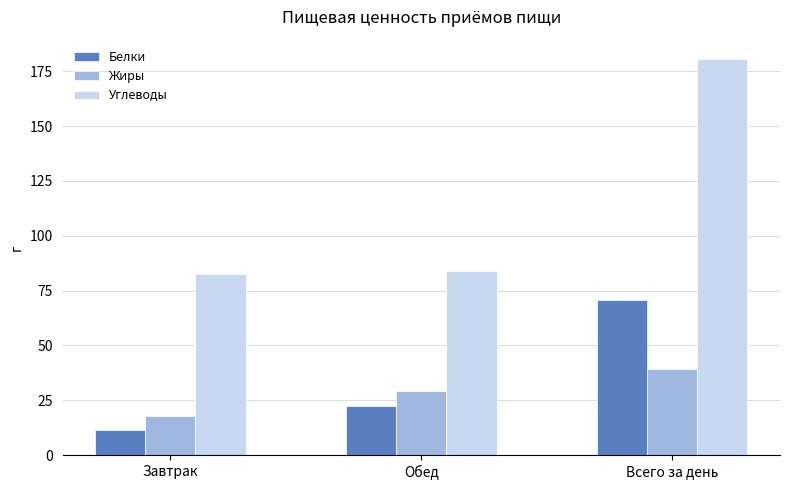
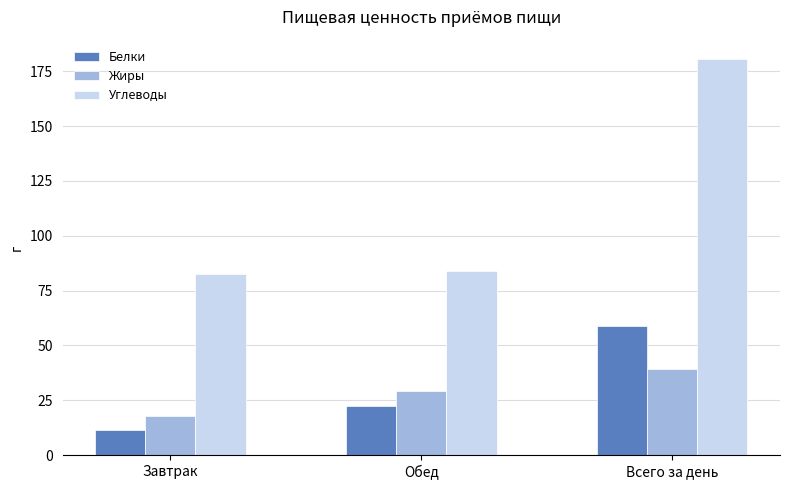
Белки, Всего за день: 71 -> 59
